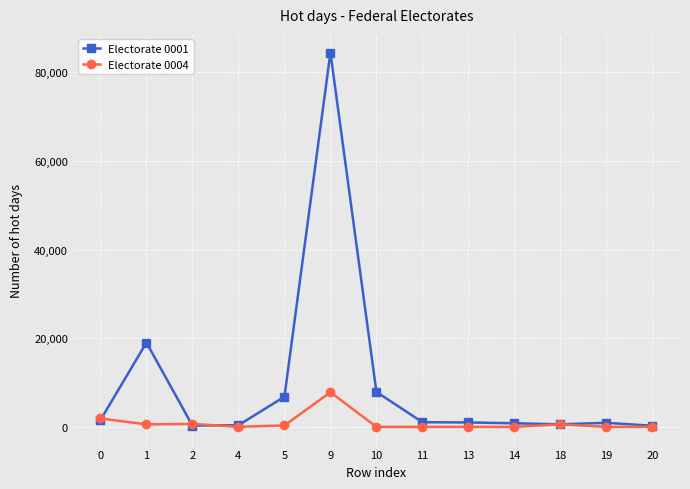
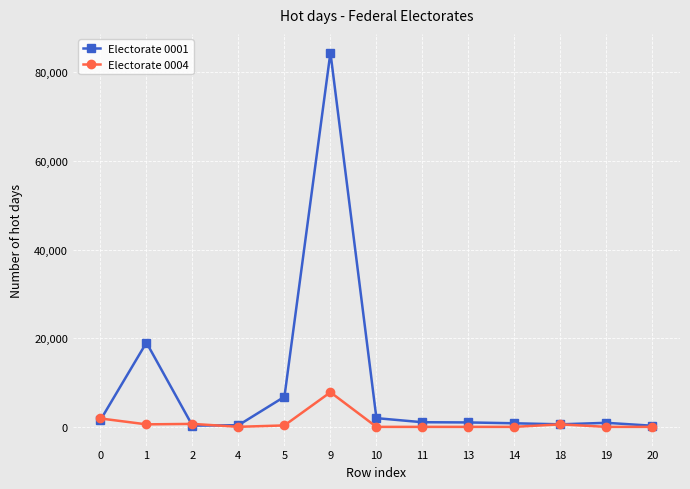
Electorate 0001, 10: 8,000 -> 2,000
